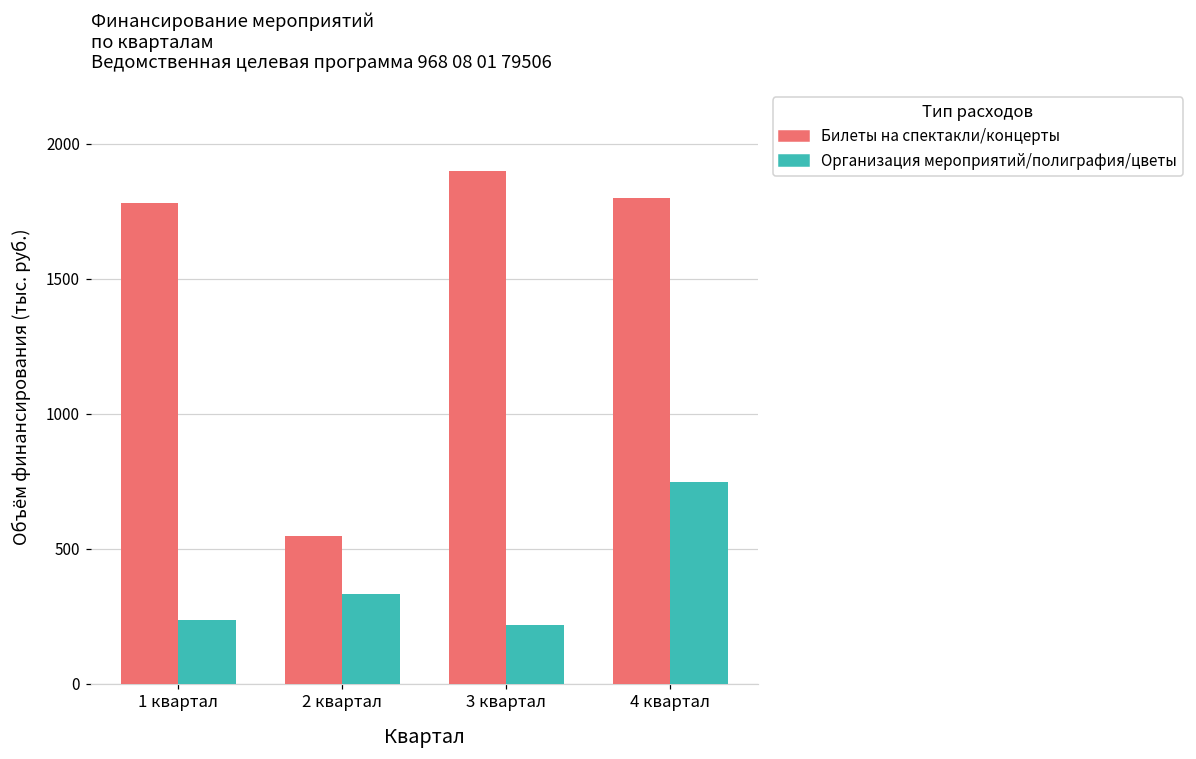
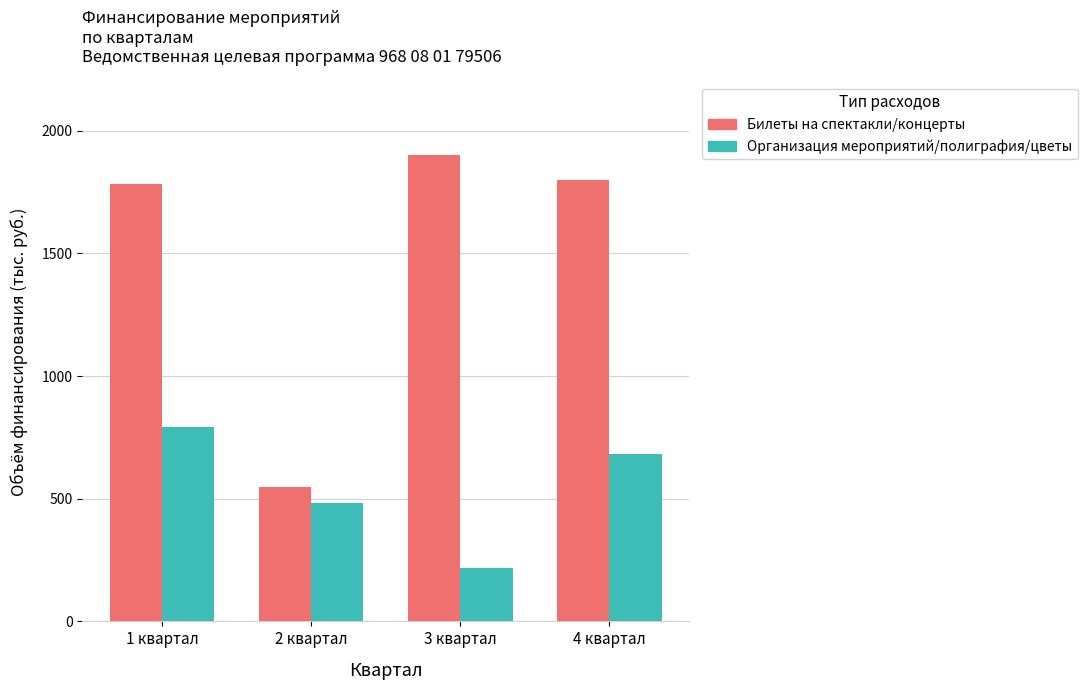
Организация мероприятий/полиграфия/цветы, 1 квартал: 230 -> 790
Организация мероприятий/полиграфия/цветы, 2 квартал: 330 -> 480
Организация мероприятий/полиграфия/цветы, 4 квартал: 750 -> 680
